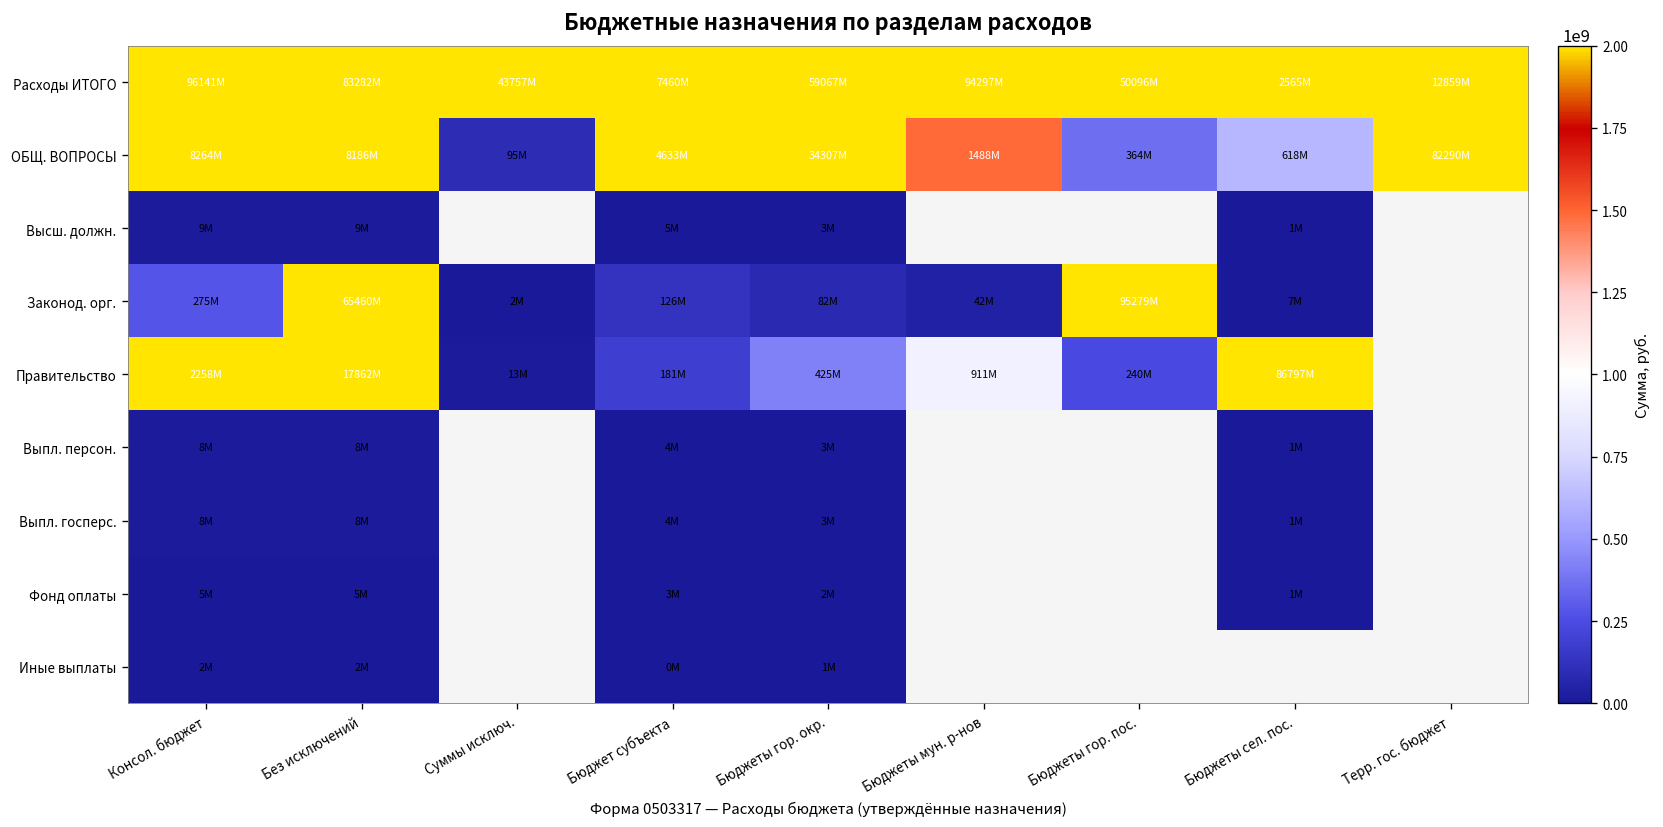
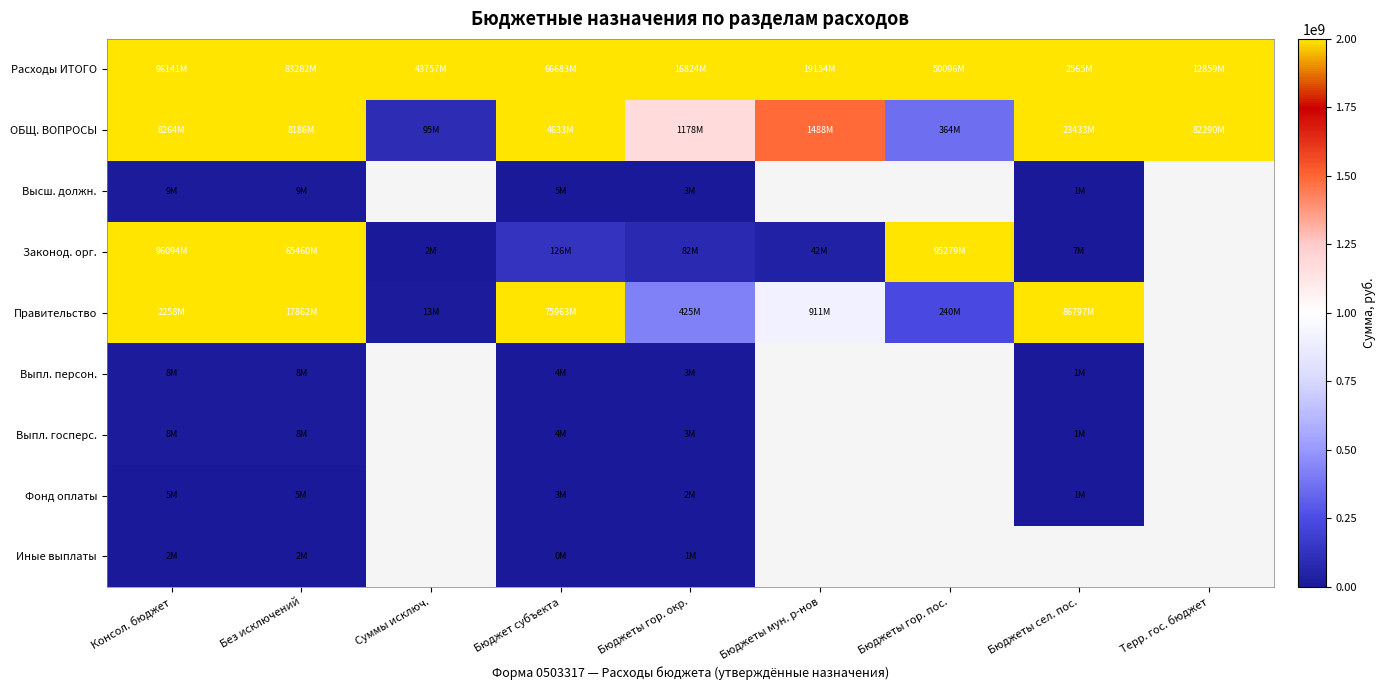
Расходы ИТОГО, Бюджет субъекта: 7460M -> 66683M
Расходы ИТОГО, Бюджеты гор. окр.: 59067M -> 16824M
Расходы ИТОГО, Бюджеты мун. р-нов: 94297M -> 19154M
ОБЩ. ВОПРОСЫ, Бюджеты гор. окр.: 34307M -> 1178M
ОБЩ. ВОПРОСЫ, Бюджеты сел. пос.: 618M -> 23433M
Законод. орг., Консол. бюджет: 275M -> 96094M
Правительство, Бюджет субъекта: 181M -> 75963M
